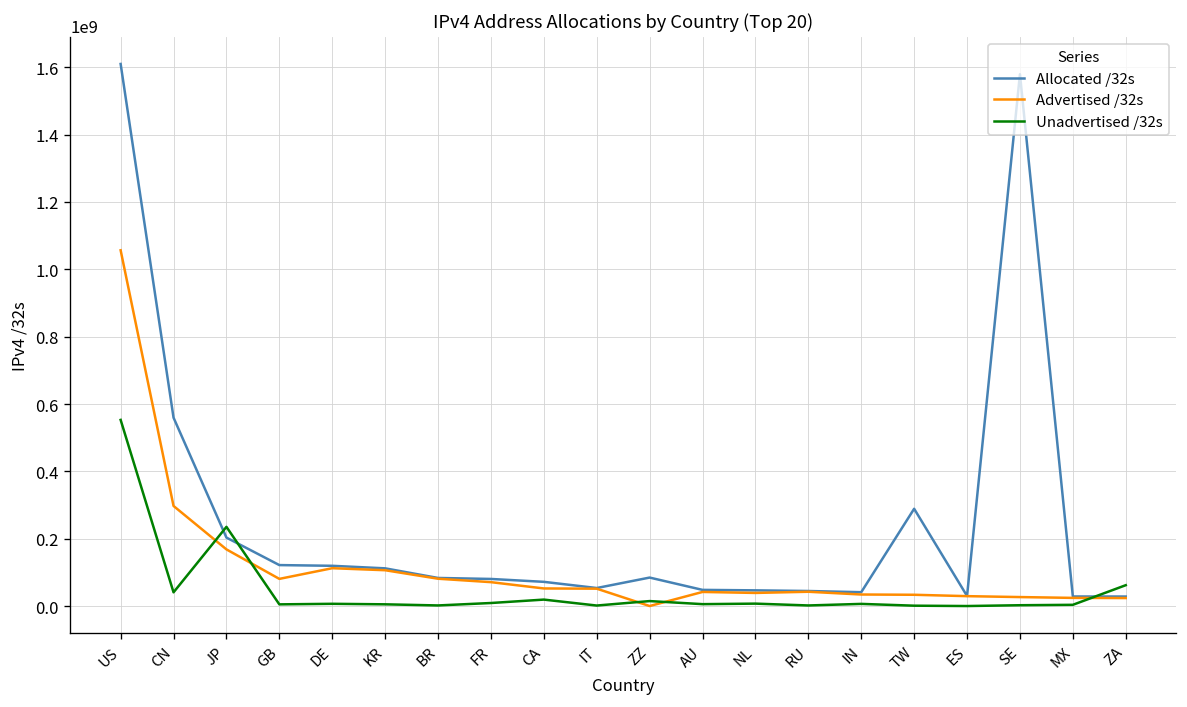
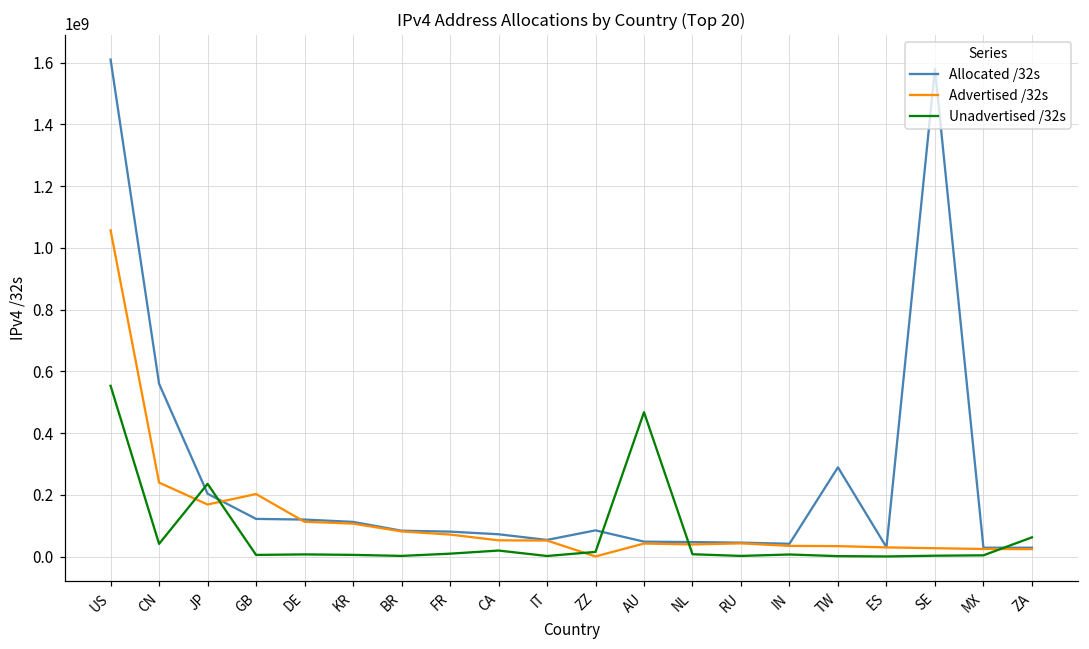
Advertised /32s, CN: 300000000 -> 240000000
Advertised /32s, GB: 80000000 -> 200000000
Unadvertised /32s, AU: 10000000 -> 470000000
